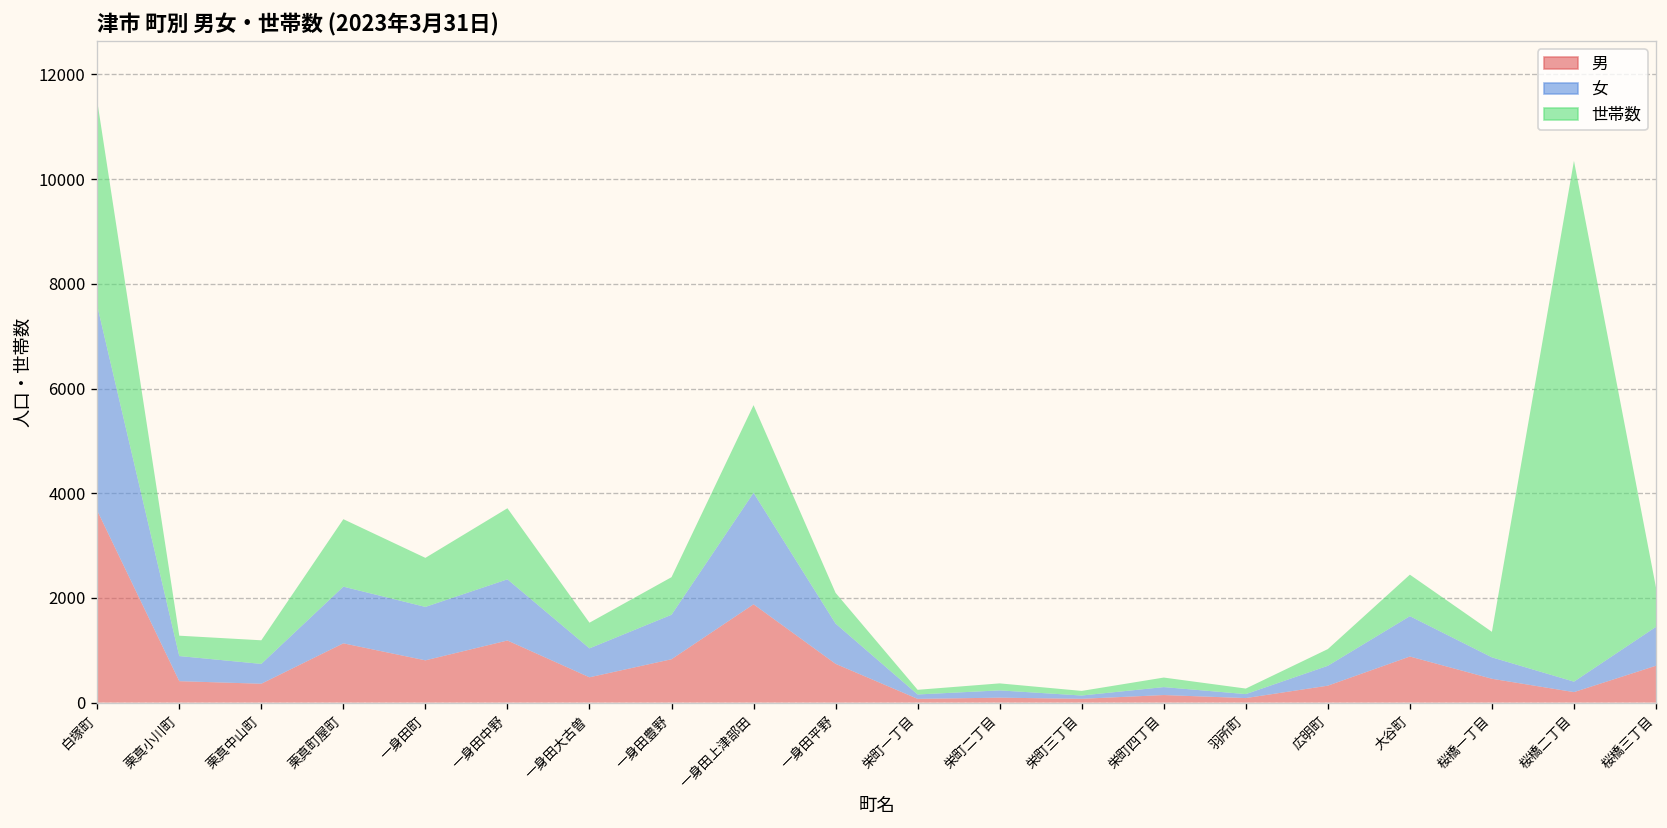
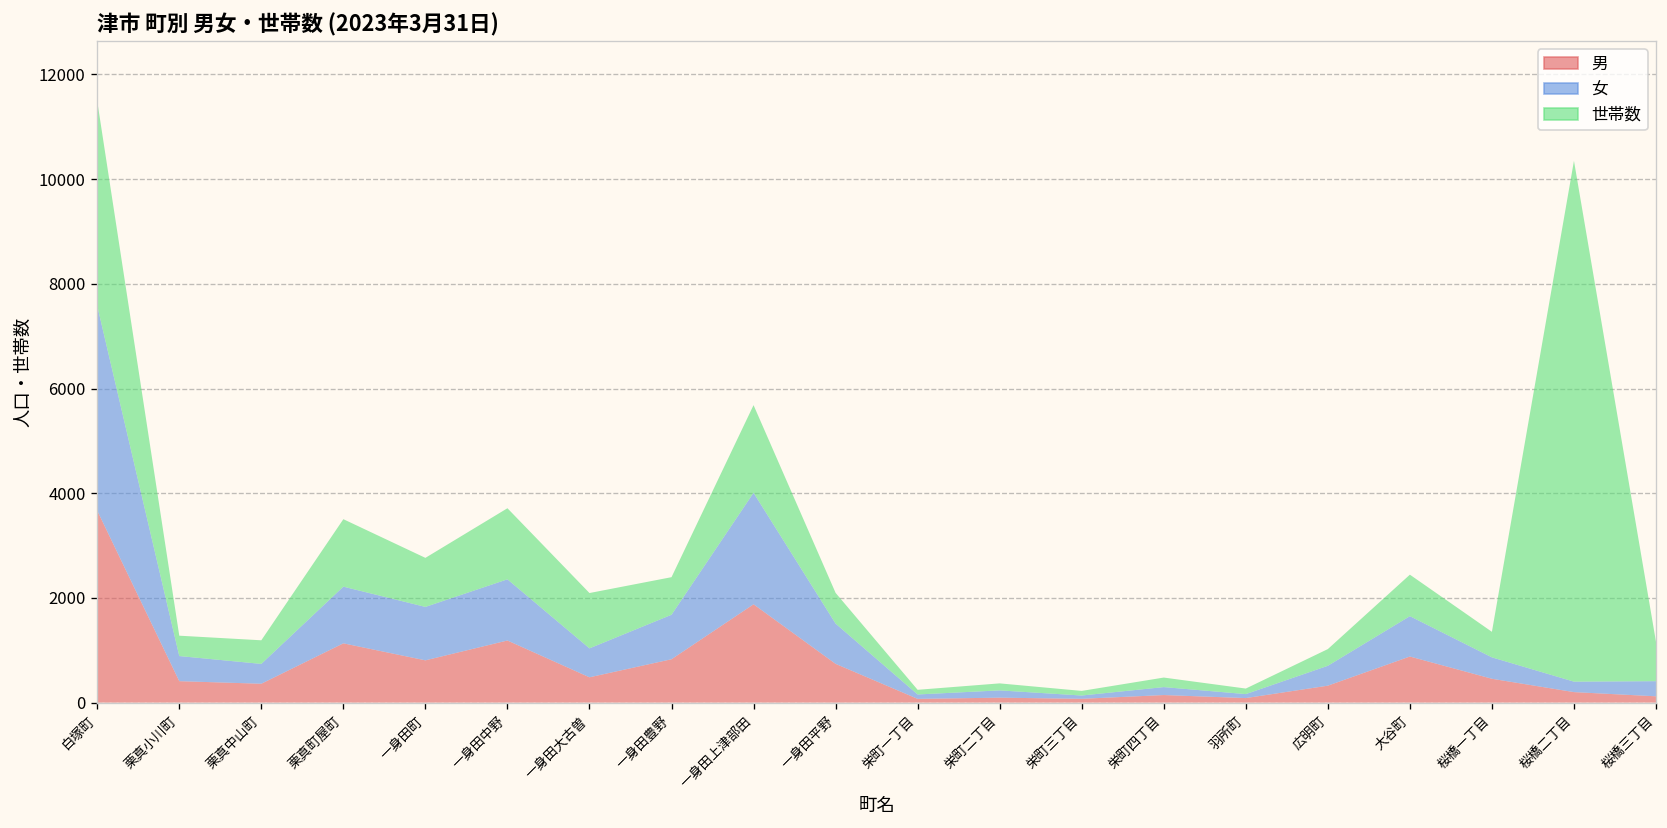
世帯数, 一身田大古曽: 500 -> 1100
男, 桜橋三丁目: 700 -> 100
女, 桜橋三丁目: 700 -> 300
